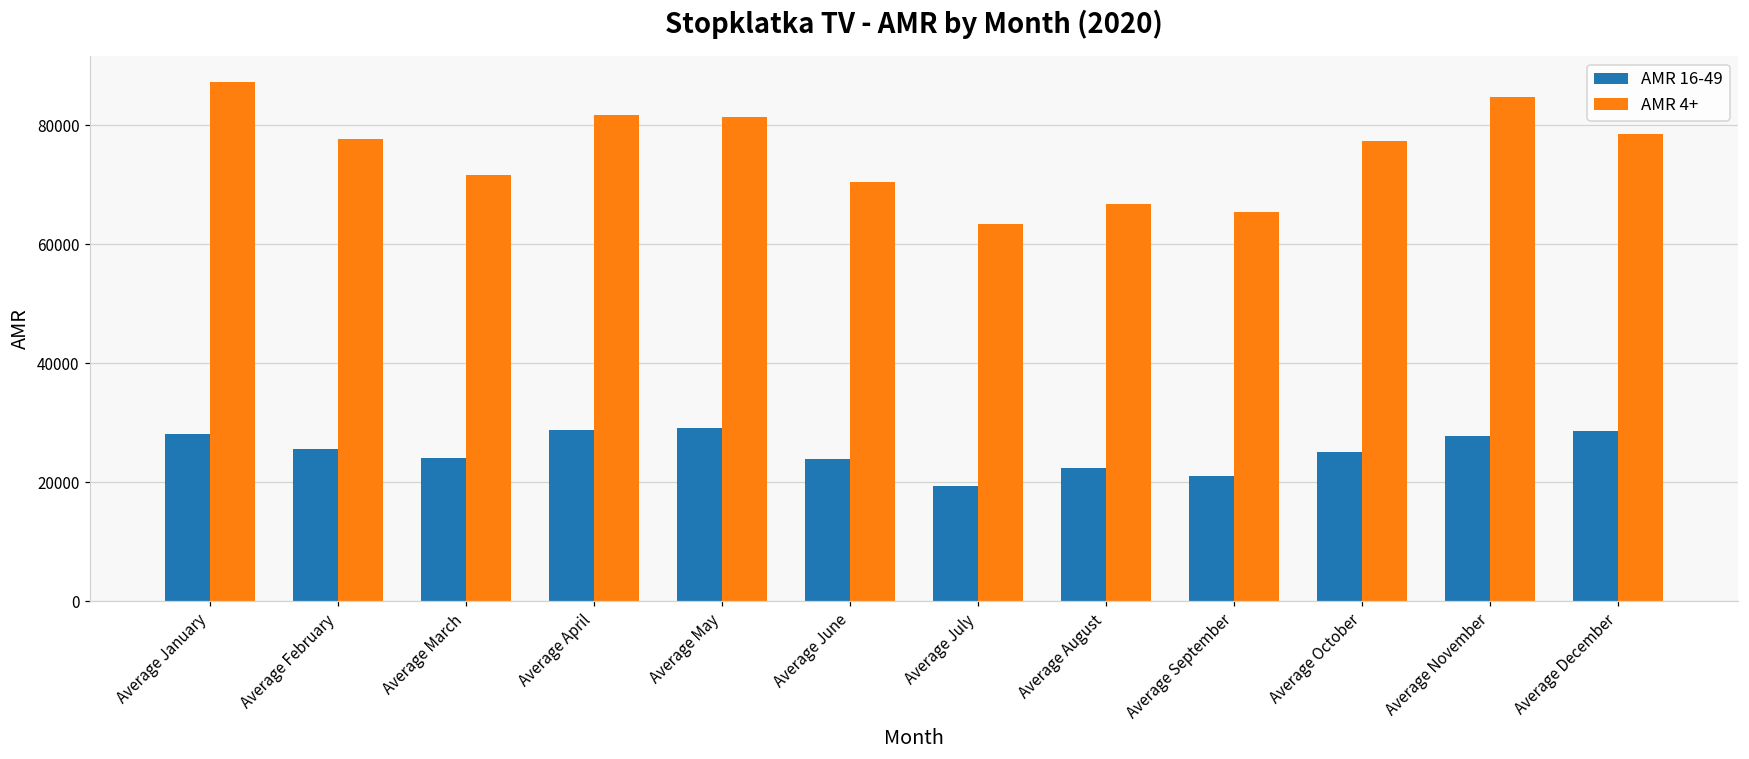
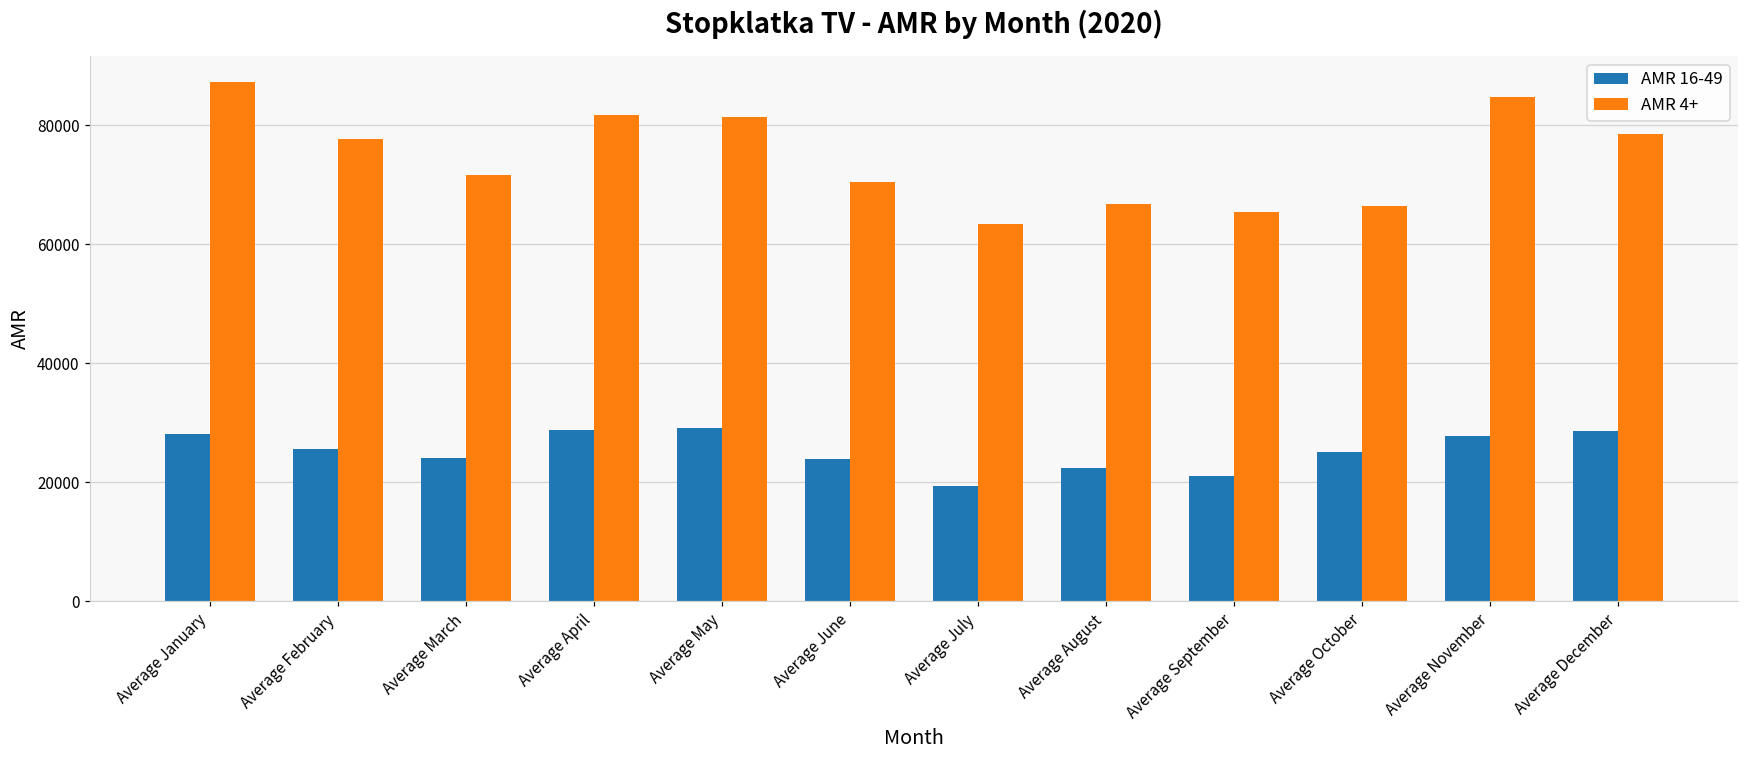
AMR 4+, Average October: 77000 -> 66000
